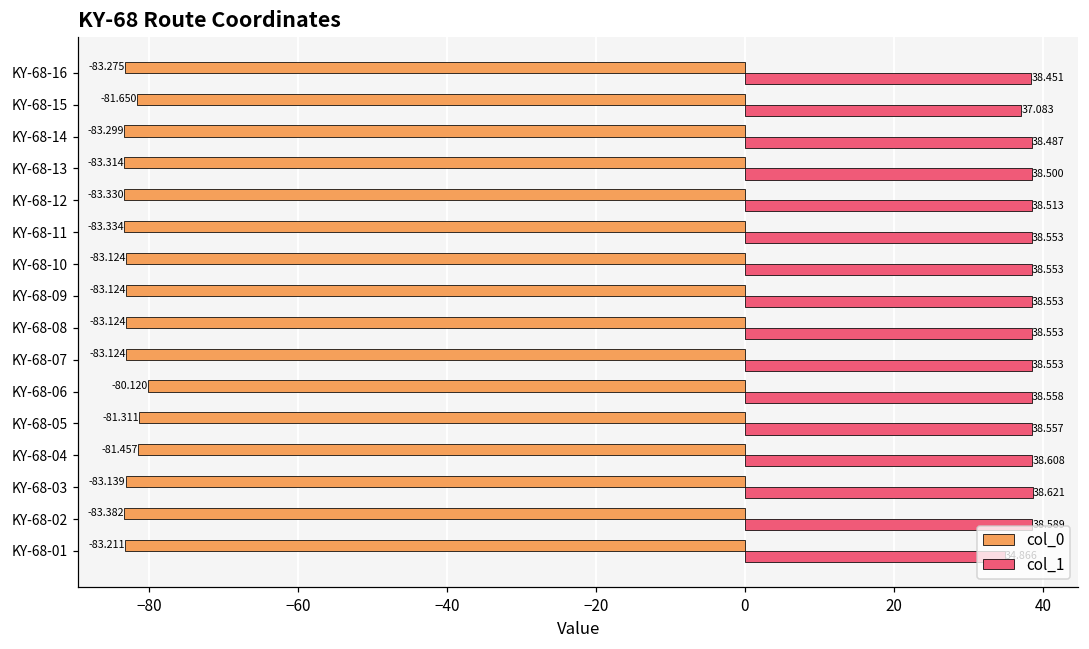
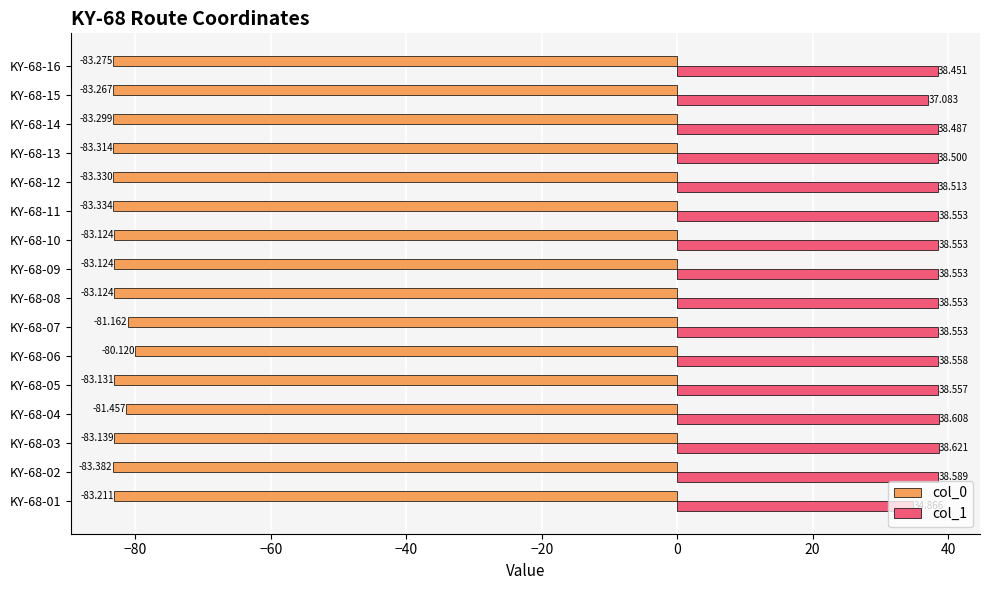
col_0, KY-68-15: -81.650 -> -83.267
col_0, KY-68-07: -83.124 -> -81.162
col_0, KY-68-05: -81.311 -> -83.131
